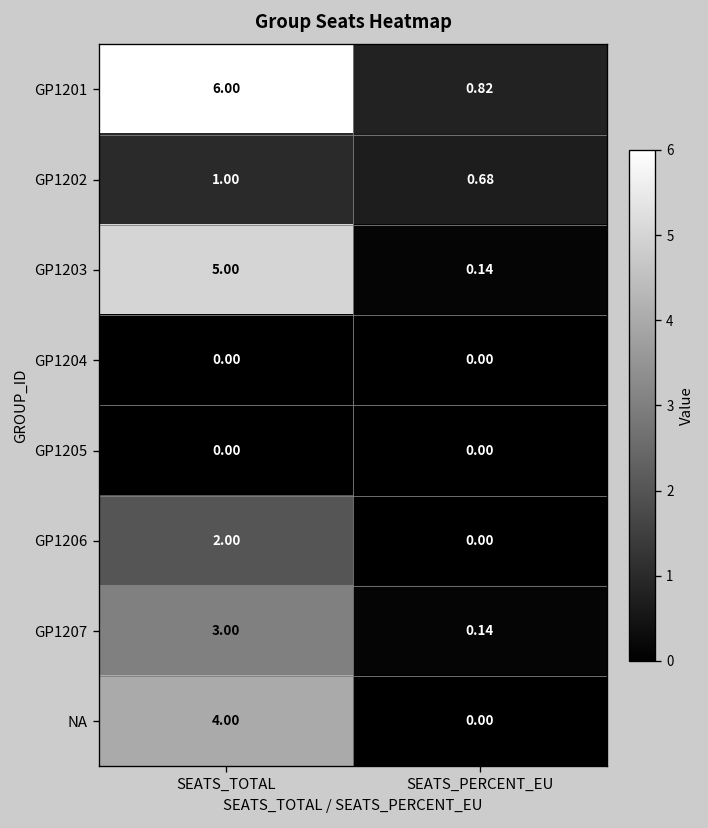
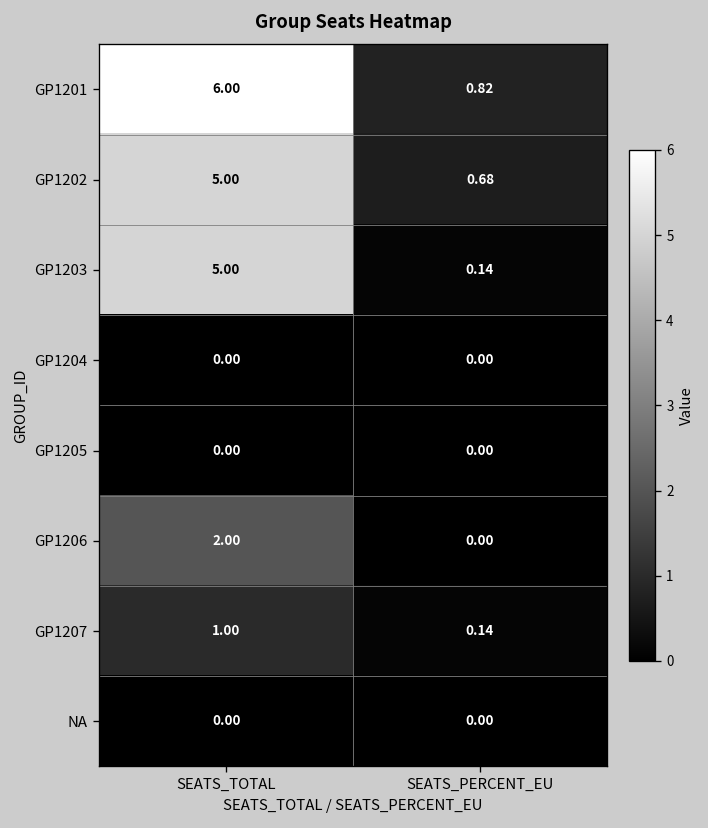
GP1202, SEATS_TOTAL: 1.00 -> 5.00
GP1207, SEATS_TOTAL: 3.00 -> 1.00
NA, SEATS_TOTAL: 4.00 -> 0.00
